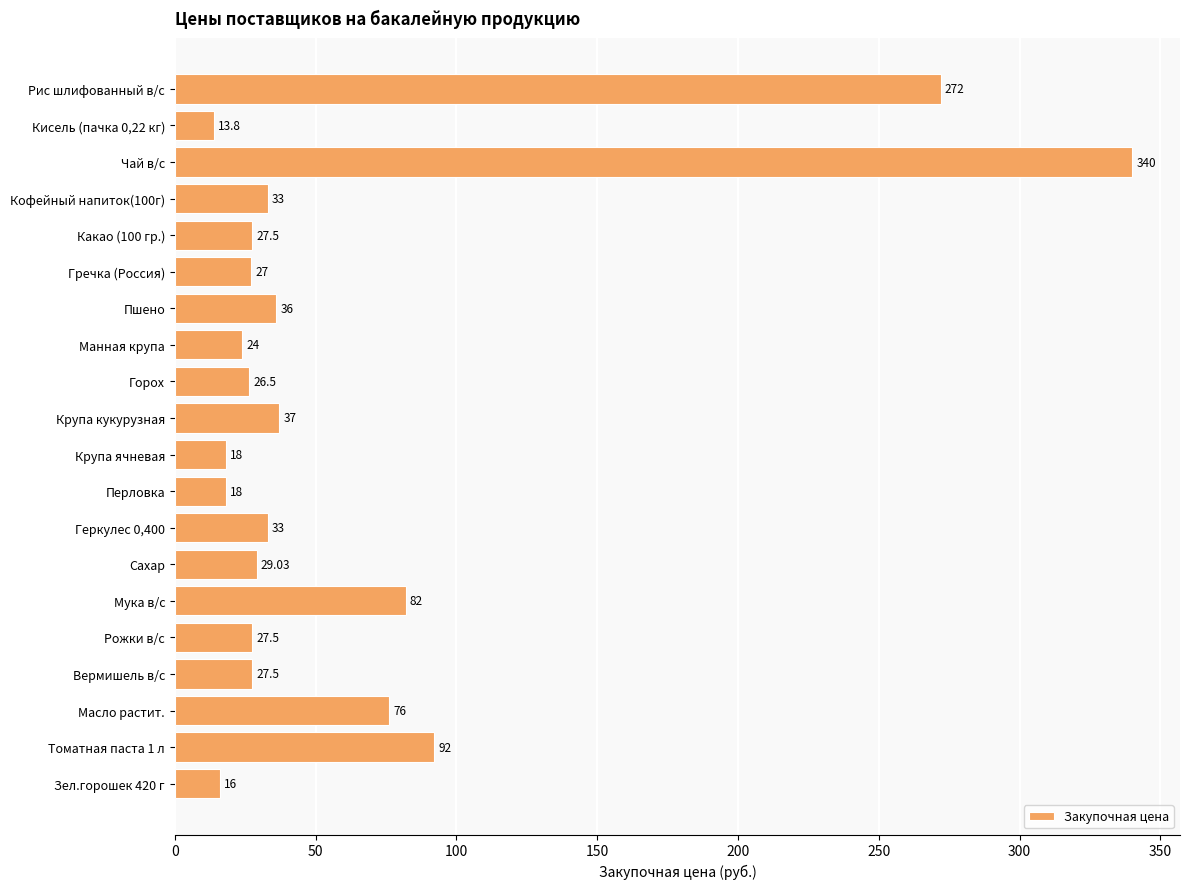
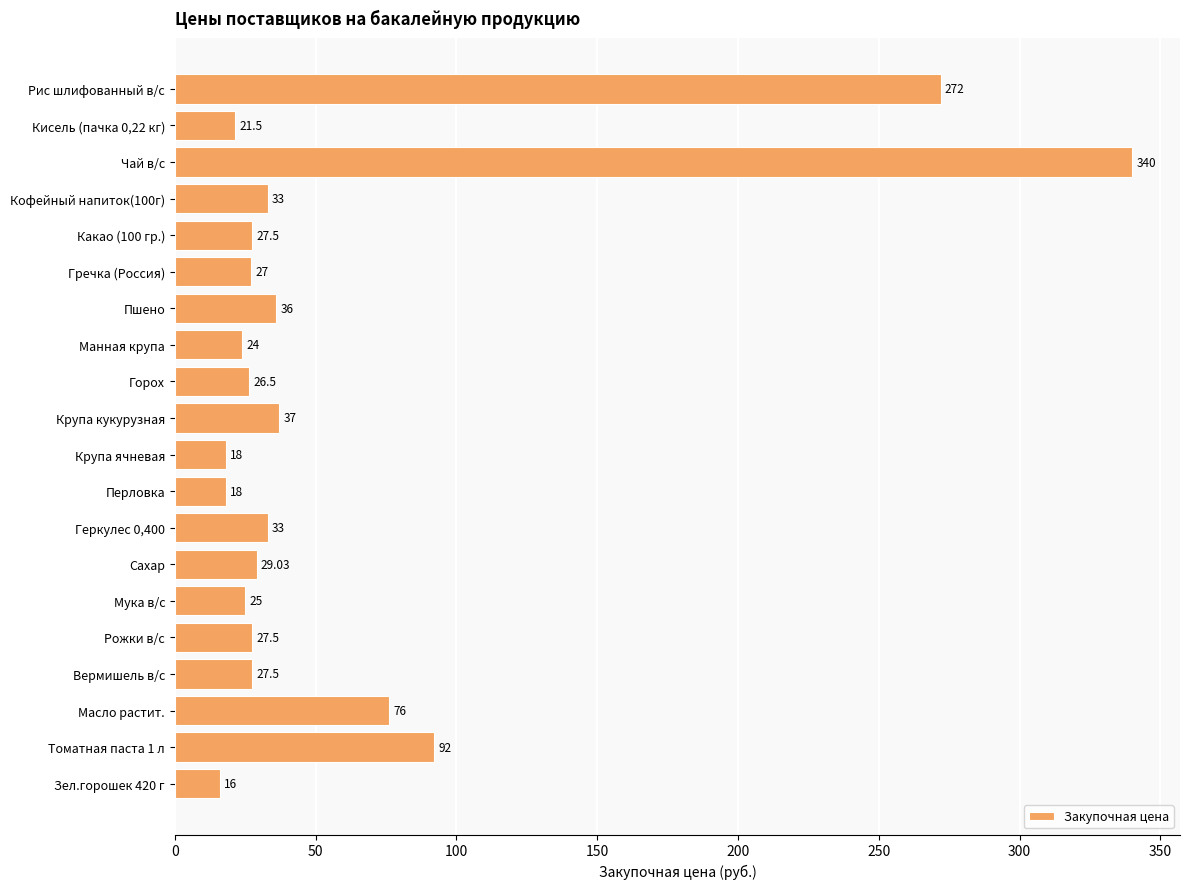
Кисель (пачка 0,22 кг): 13.8 -> 21.5
Мука в/с: 82 -> 25
